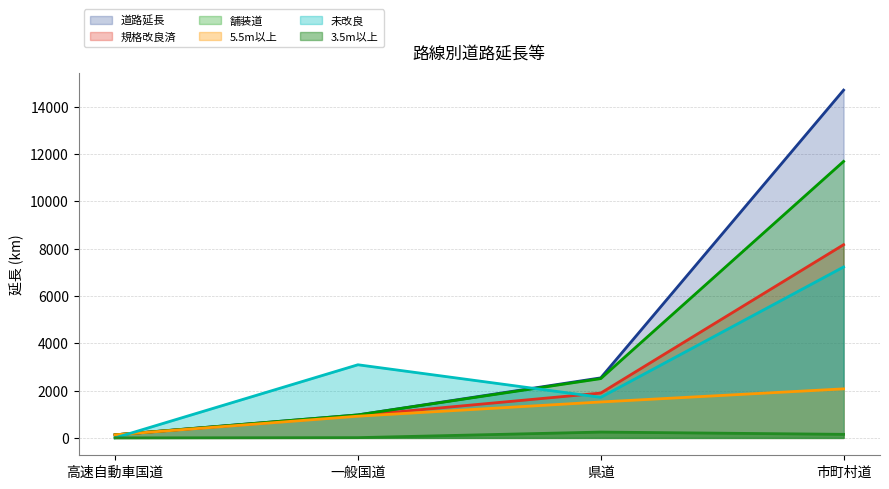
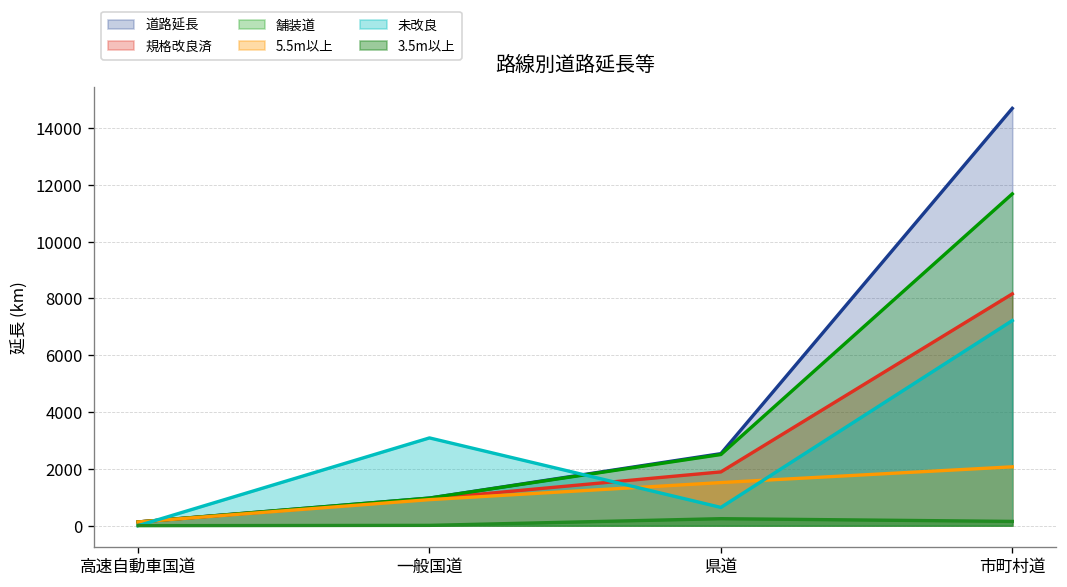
未改良, 県道: 1700 -> 600
